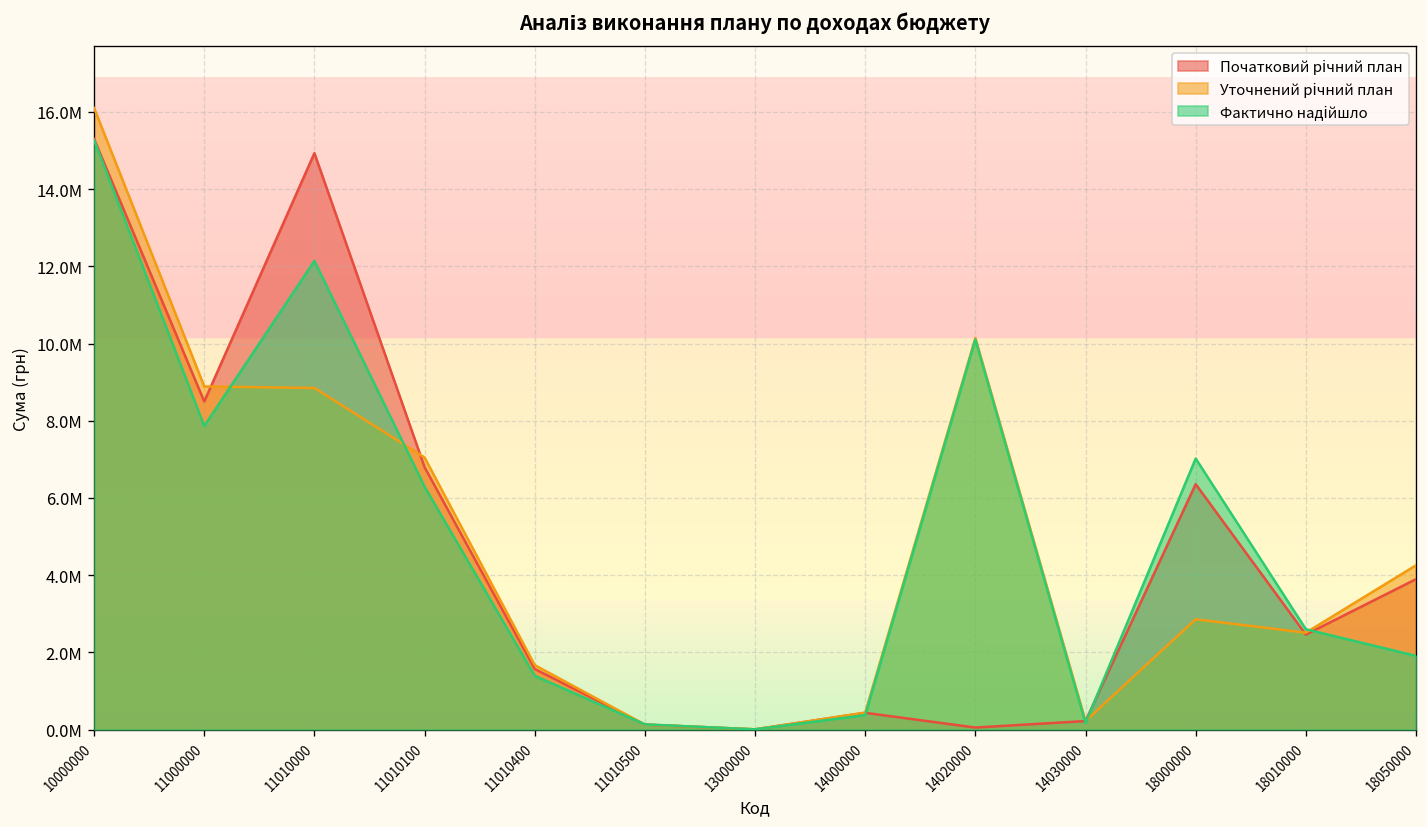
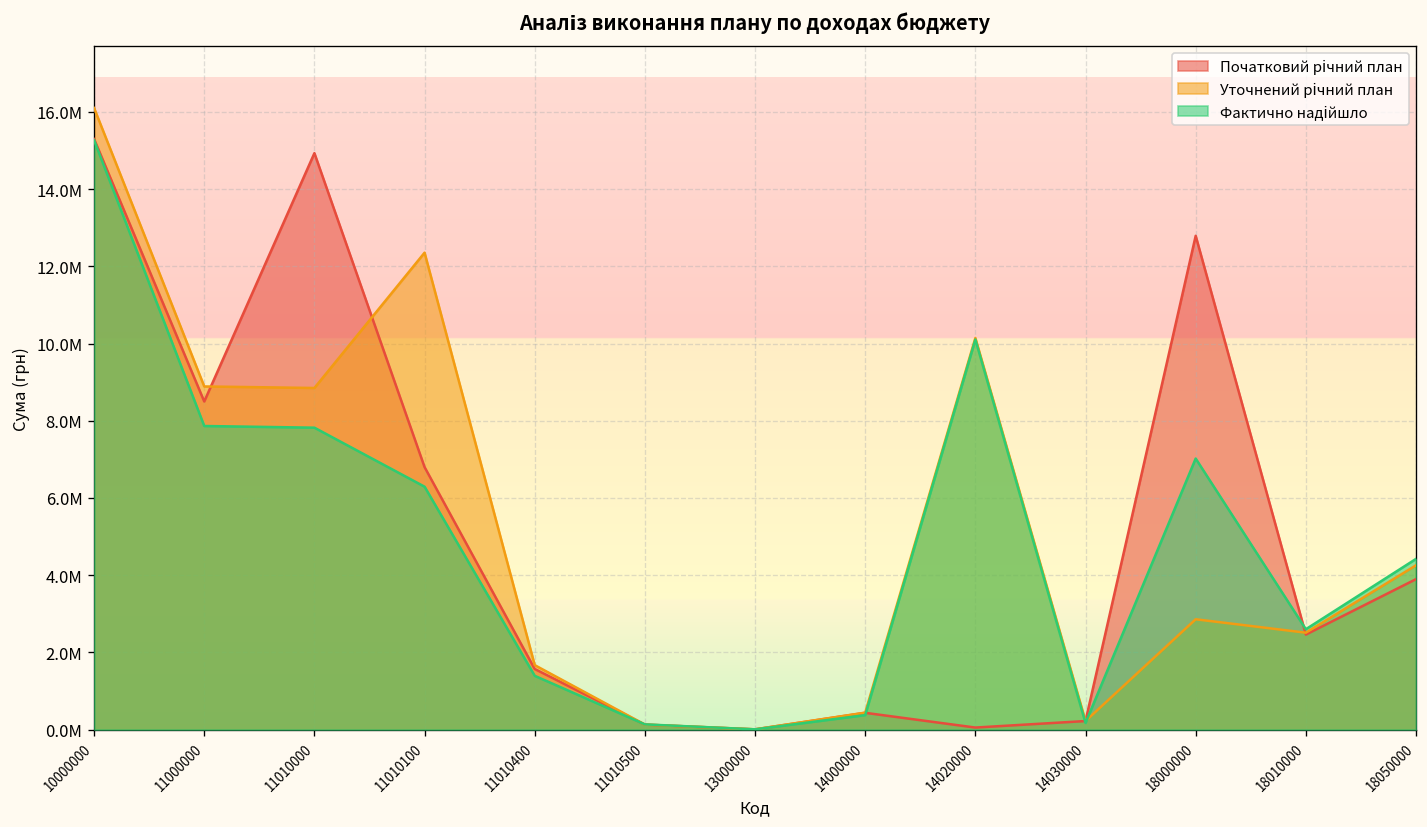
Фактично надійшло, 11010000: 12100000 -> 7800000
Уточнений річний план, 11010100: 7100000 -> 12400000
Початковий річний план, 18000000: 6400000 -> 12800000
Фактично надійшло, 18050000: 1900000 -> 4400000
